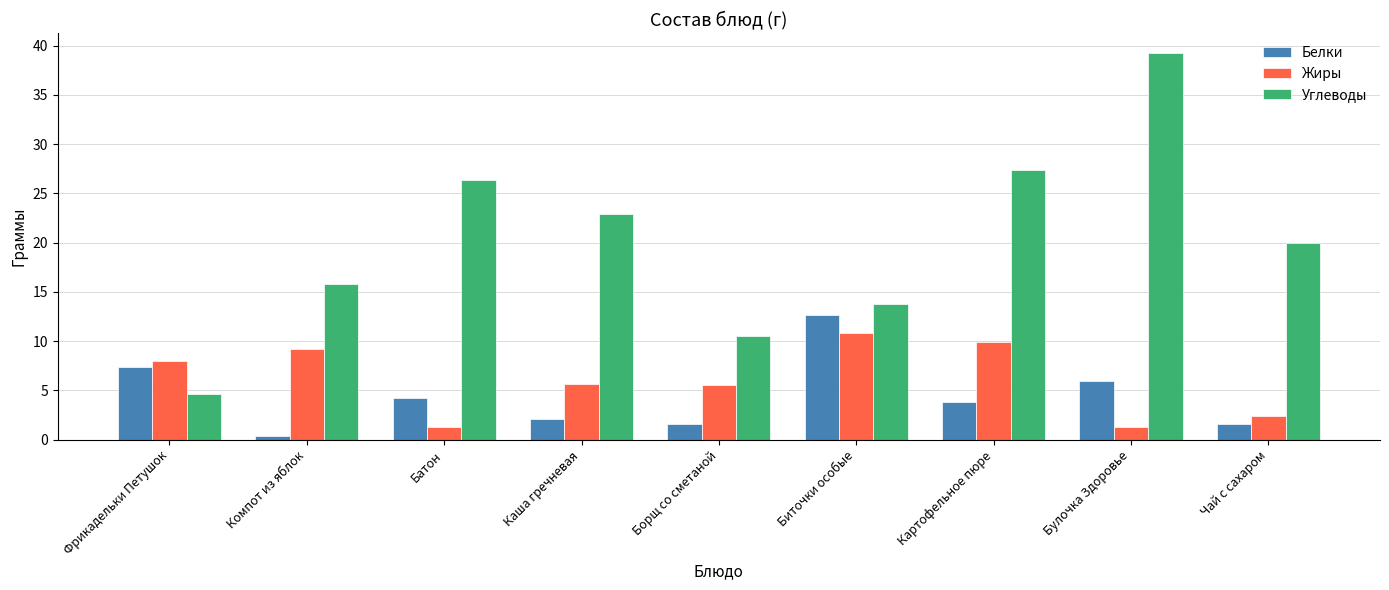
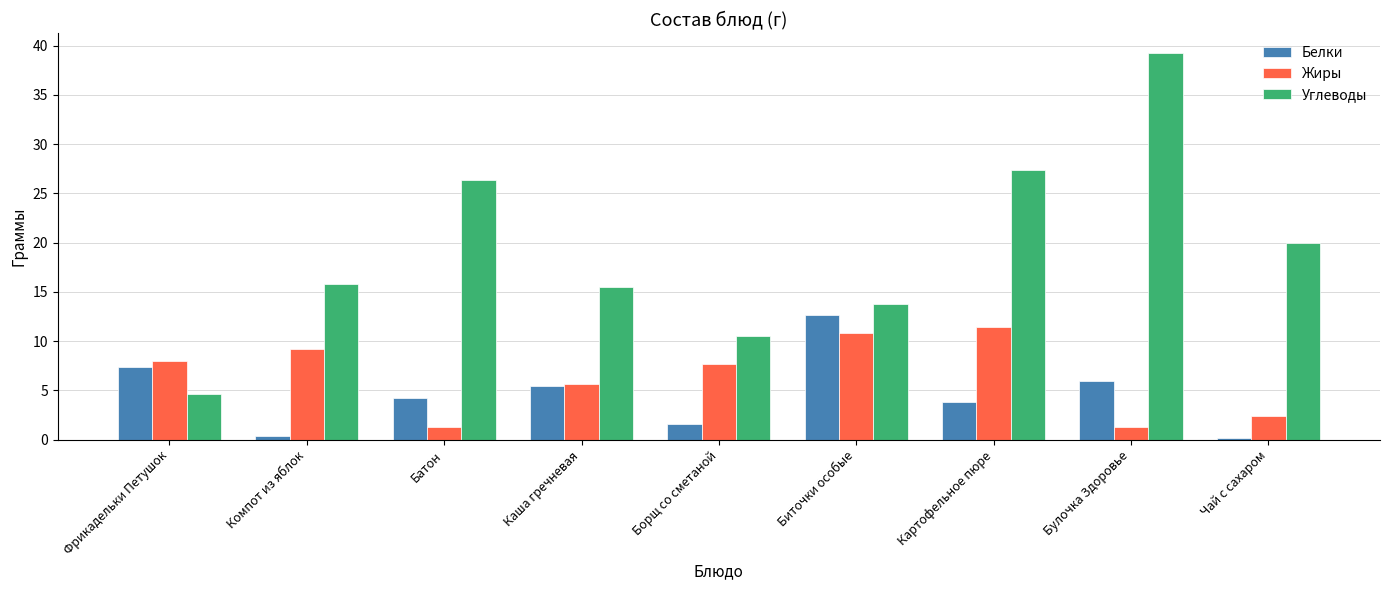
Белки, Каша гречневая: 2 -> 6
Углеводы, Каша гречневая: 23 -> 16
Жиры, Борщ со сметаной: 6 -> 8
Жиры, Картофельное пюре: 10 -> 11
Белки, Чай с сахаром: 2 -> 0
